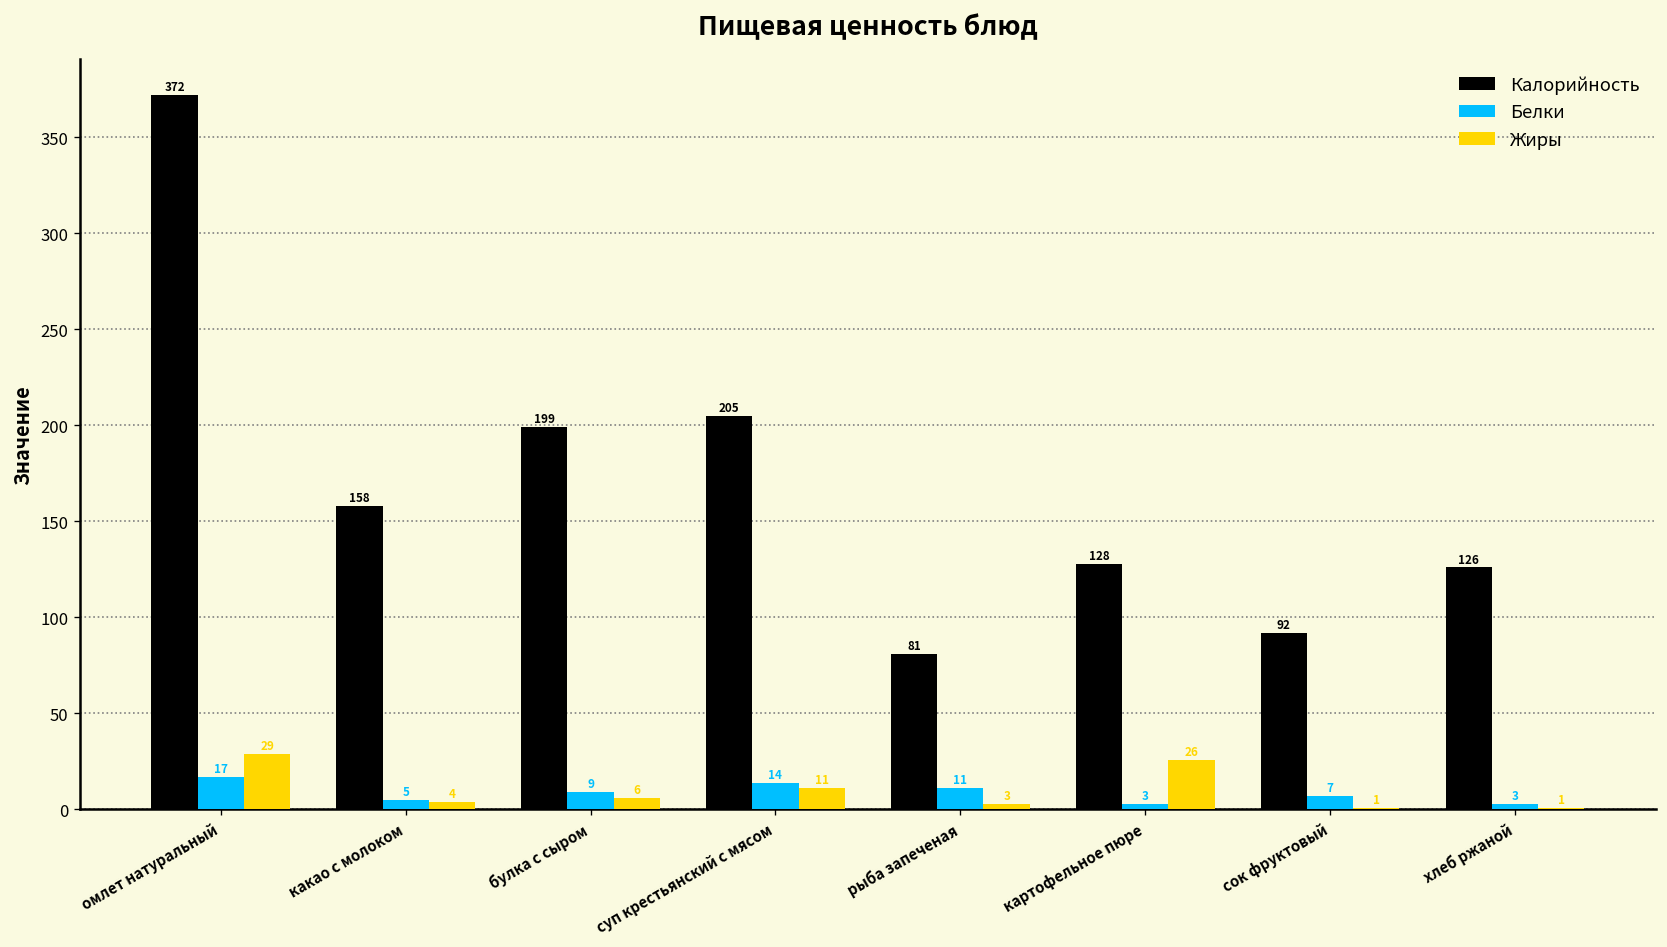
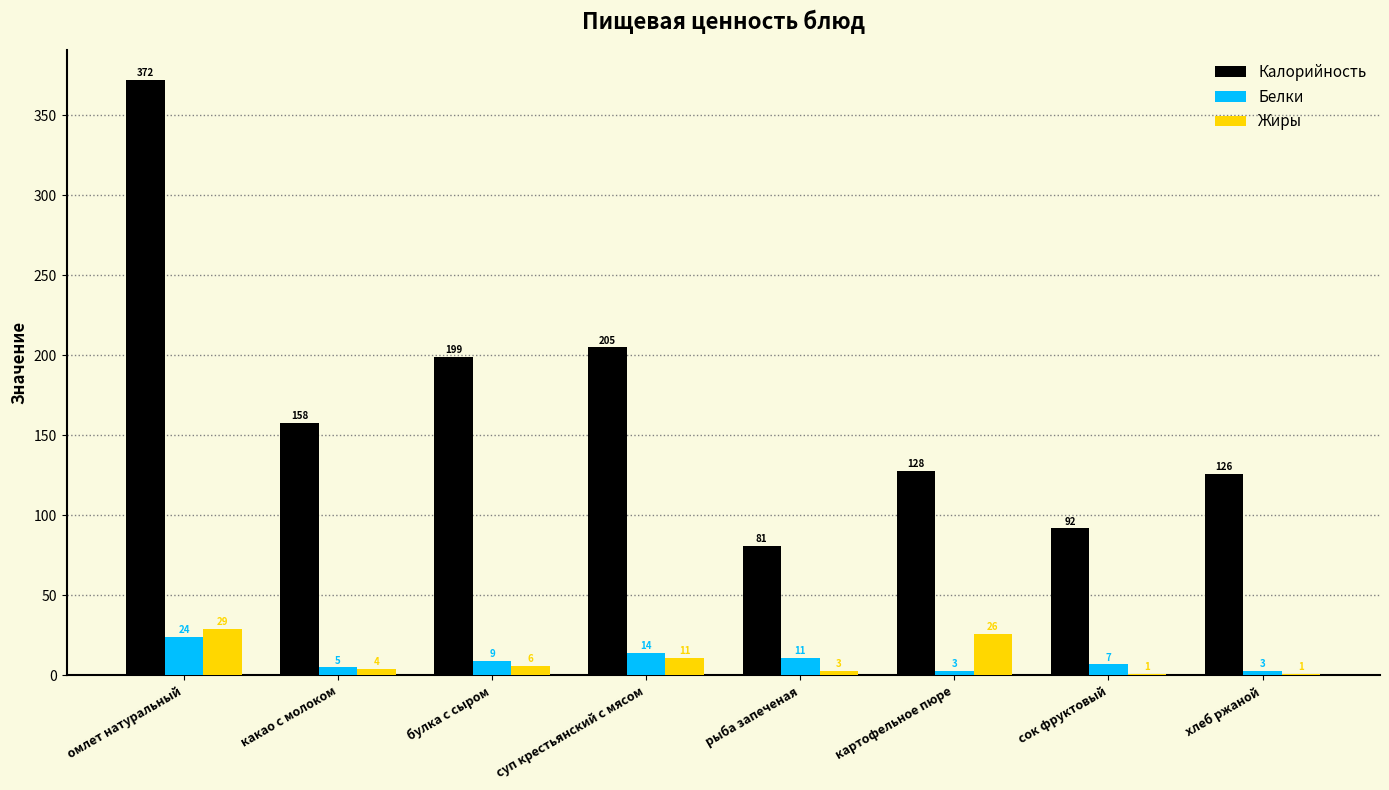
Белки, омлет натуральный: 17 -> 24
